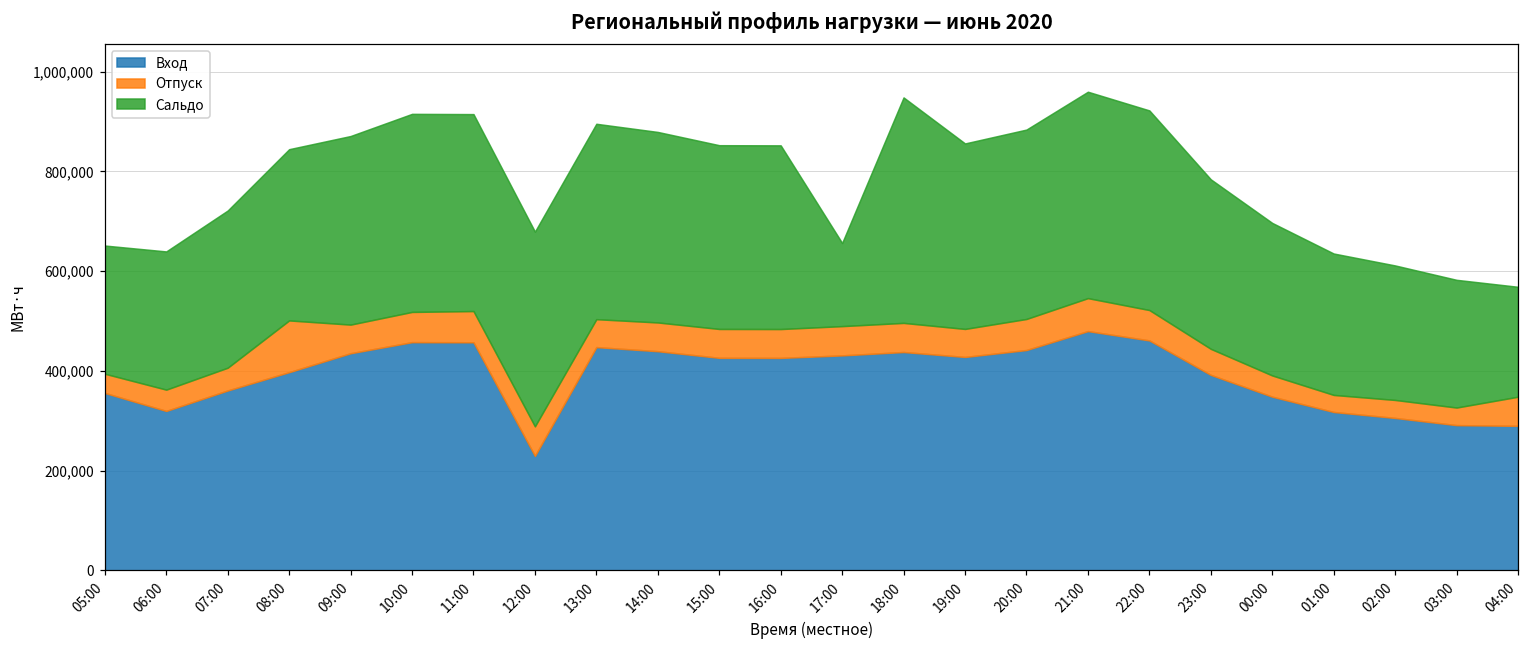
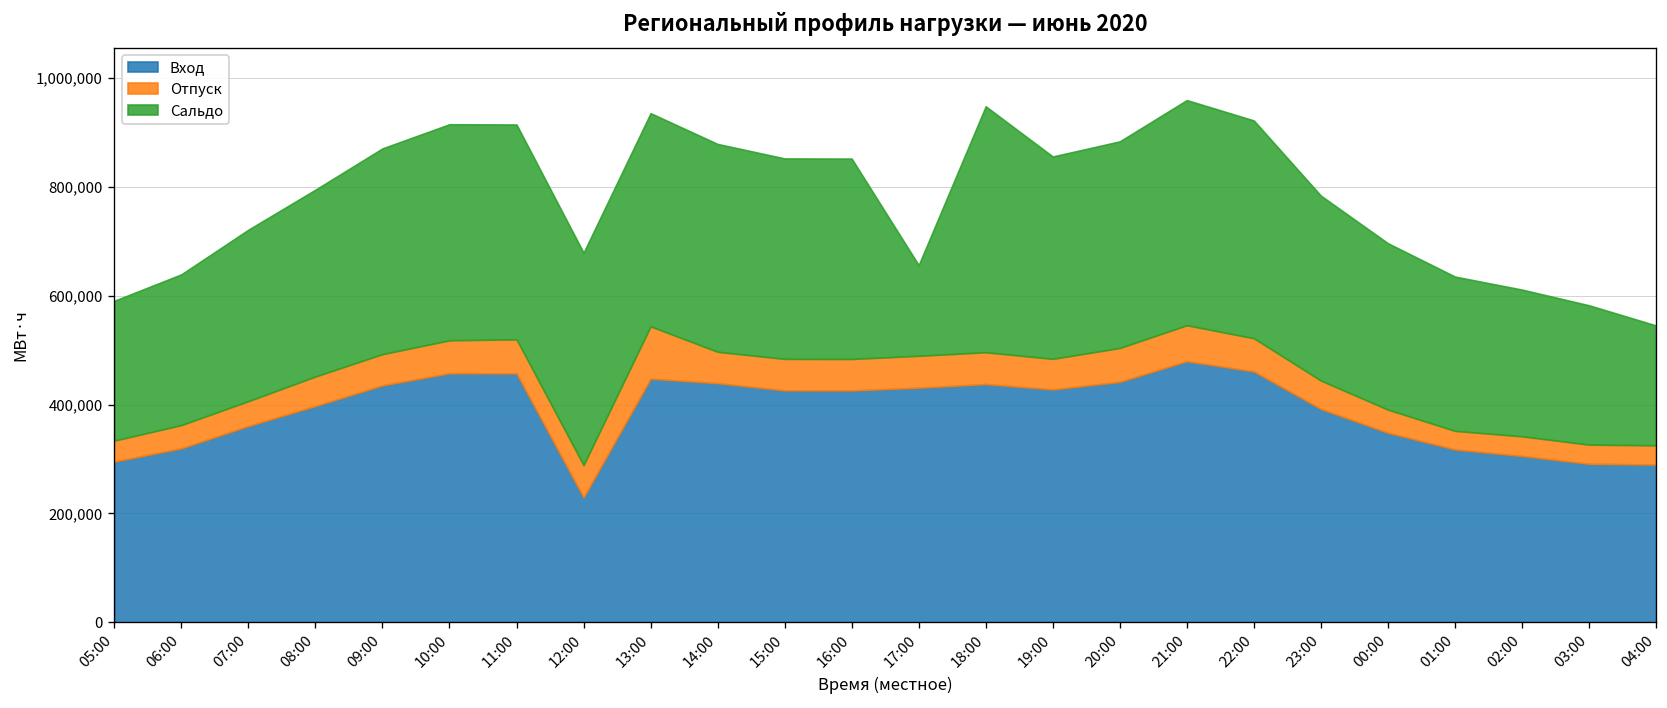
Вход, 05:00: 360,000 -> 300,000
Отпуск, 08:00: 100,000 -> 50,000
Отпуск, 13:00: 60,000 -> 100,000
Отпуск, 04:00: 60,000 -> 40,000
